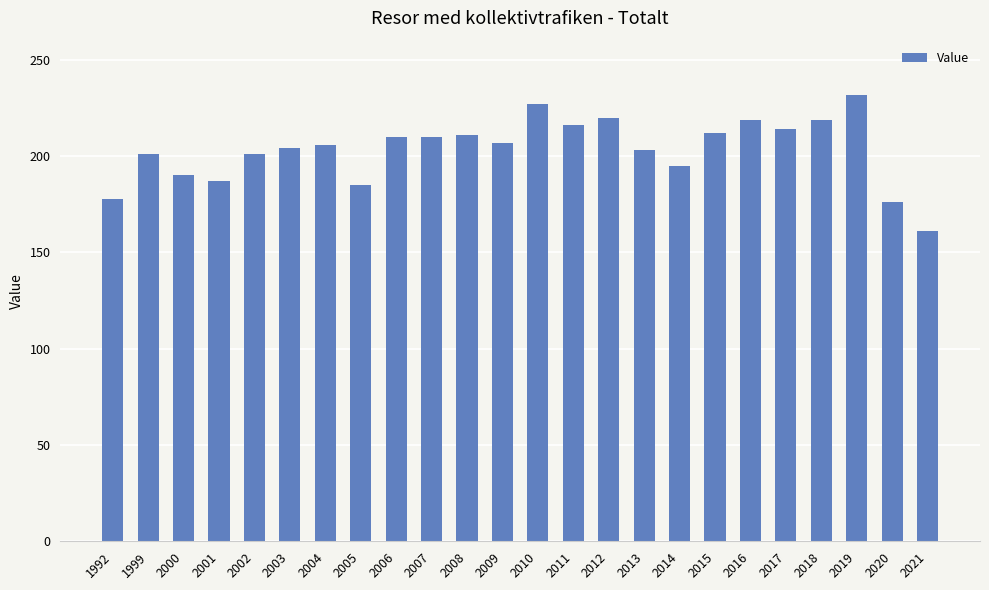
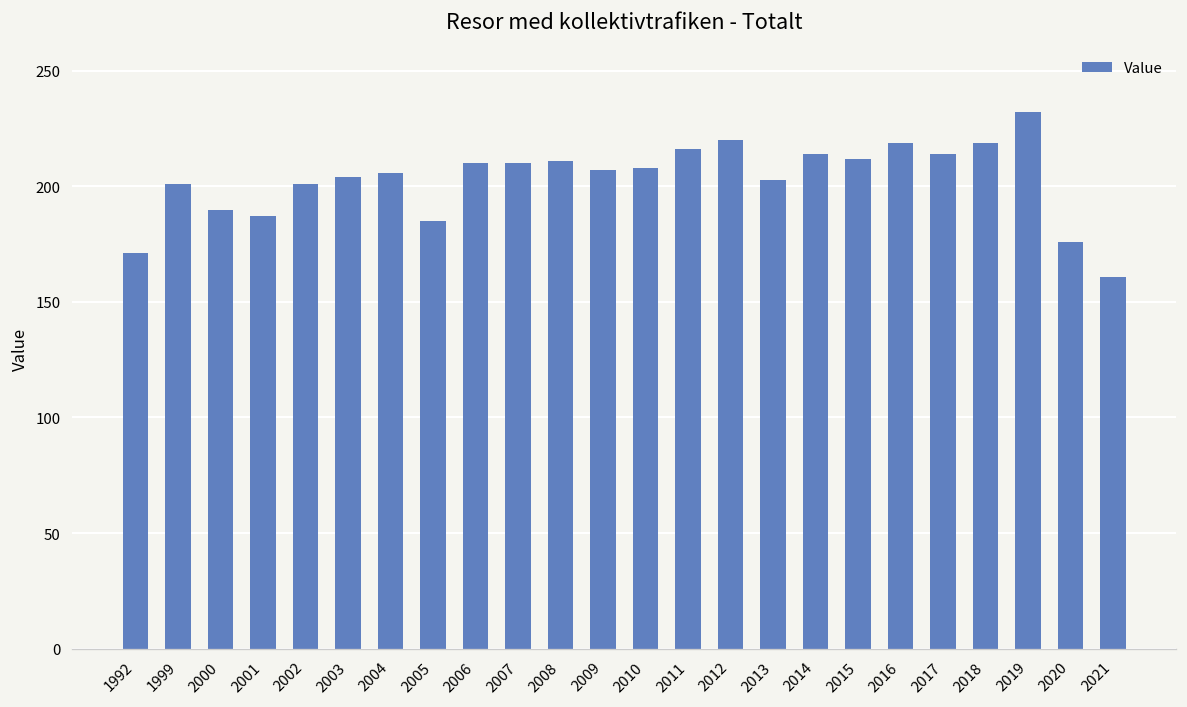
1992: 178 -> 171
2010: 227 -> 208
2014: 195 -> 214
